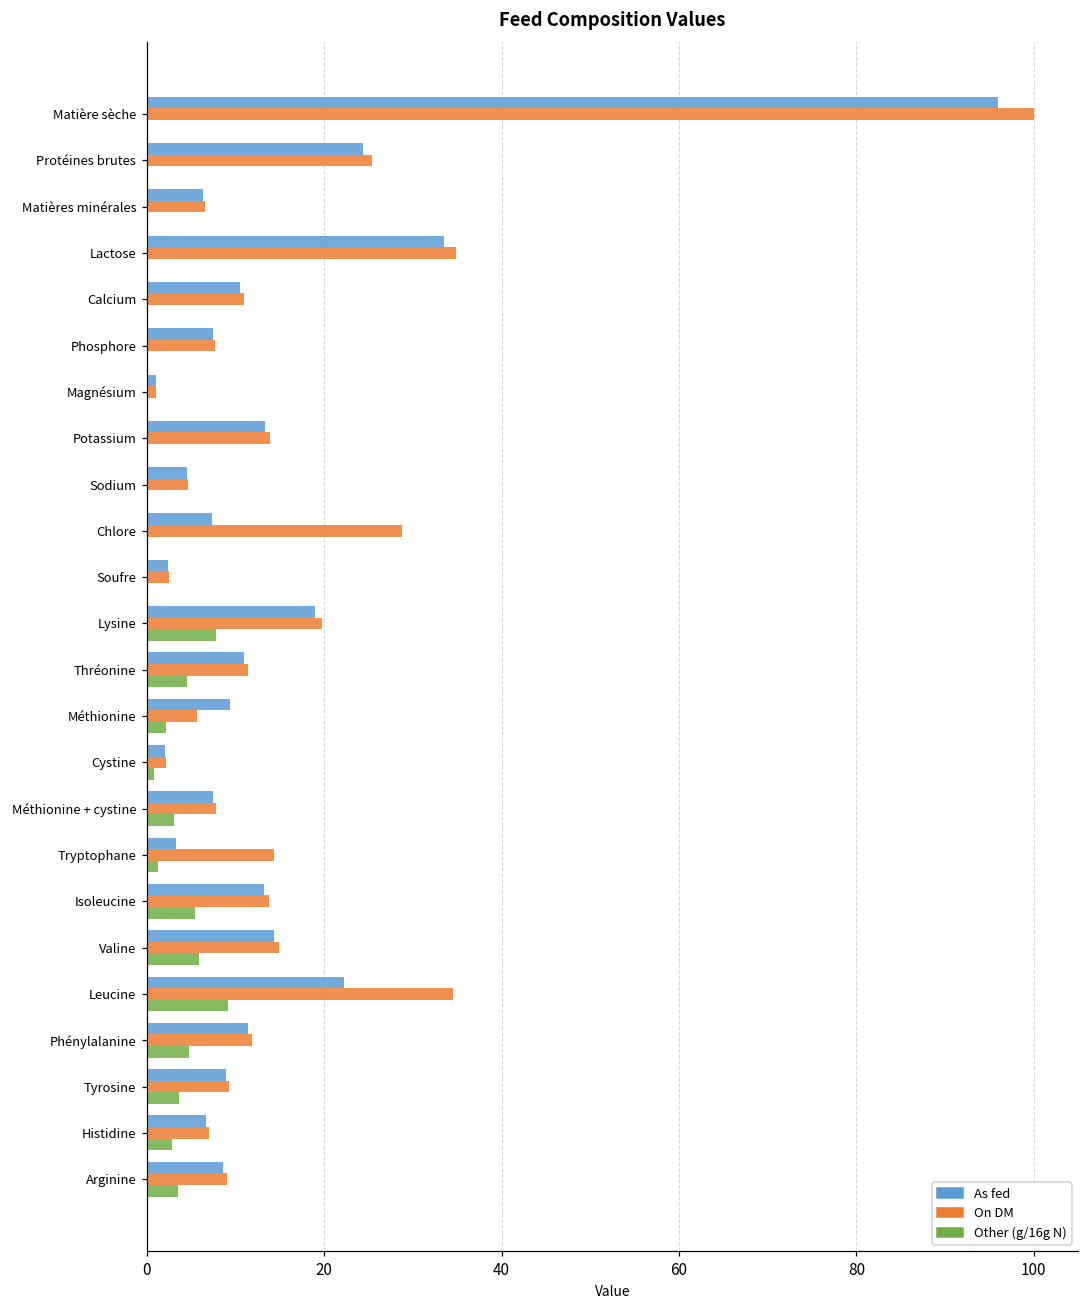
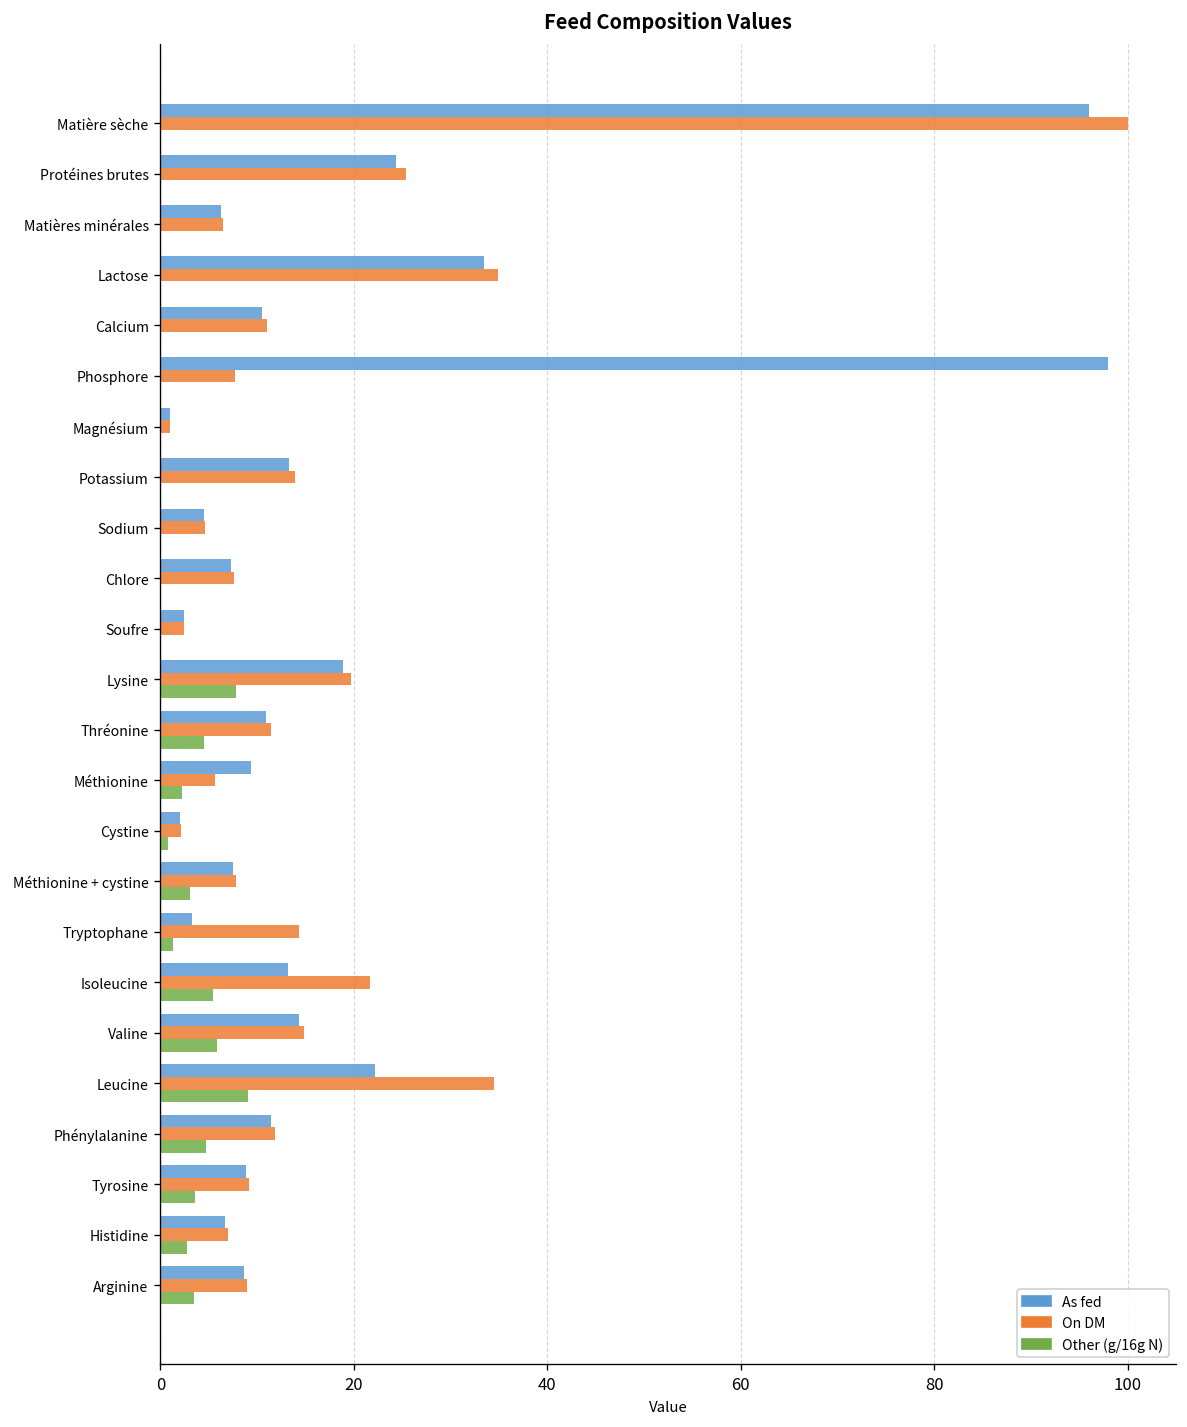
As fed, Phosphore: 7 -> 98
On DM, Chlore: 29 -> 8
On DM, Isoleucine: 14 -> 22
